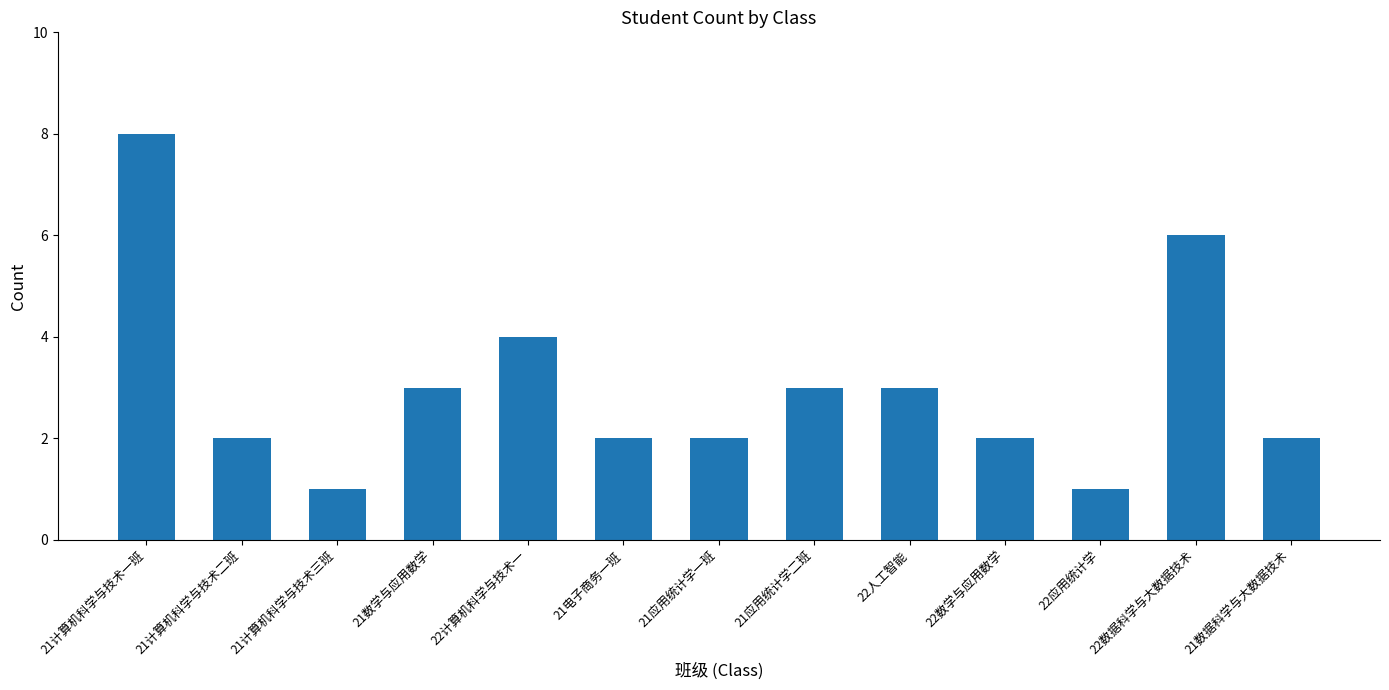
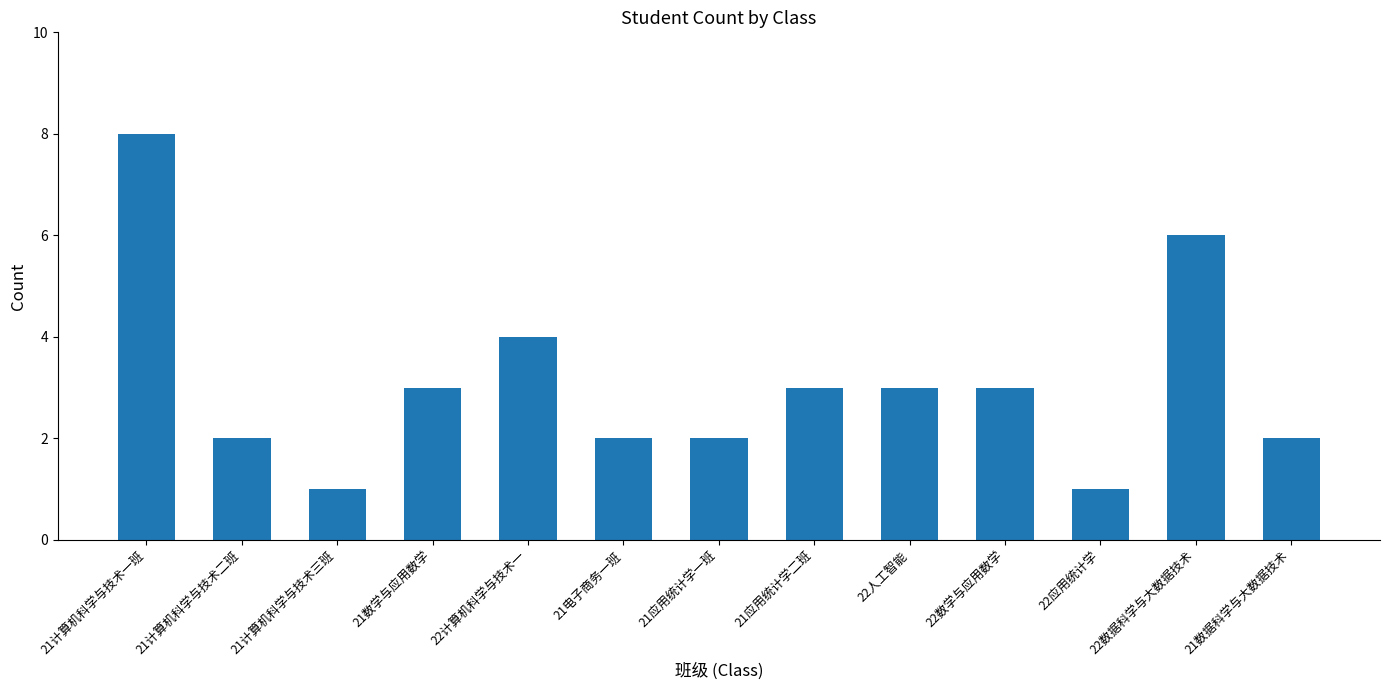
22数学与应用数学: 2 -> 3
